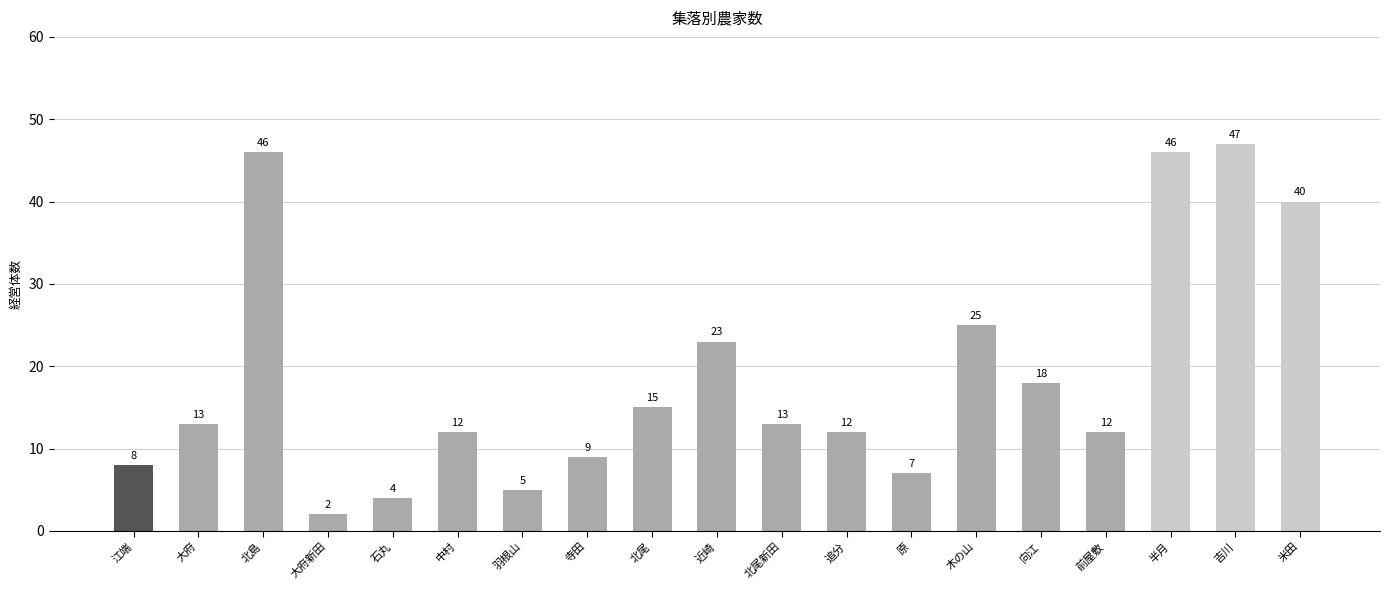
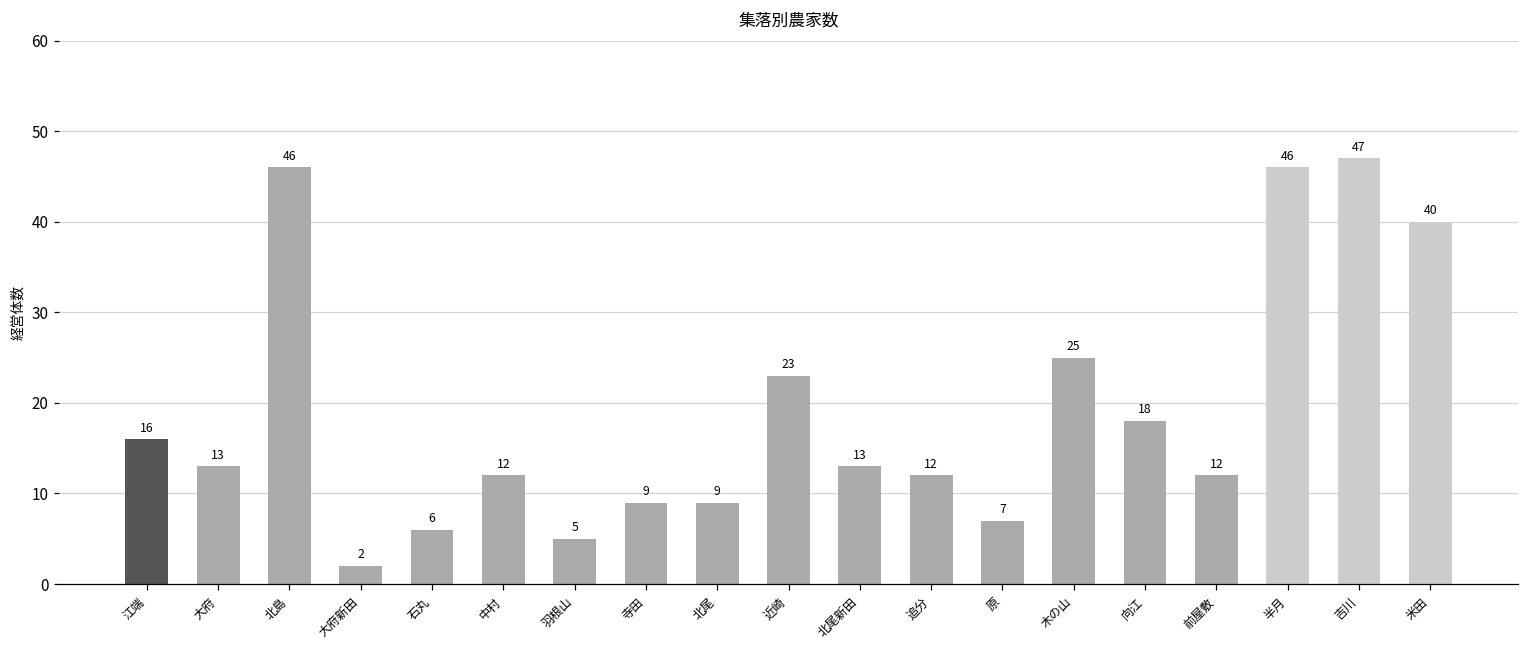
江端: 8 -> 16
石丸: 4 -> 6
北尾: 15 -> 9
